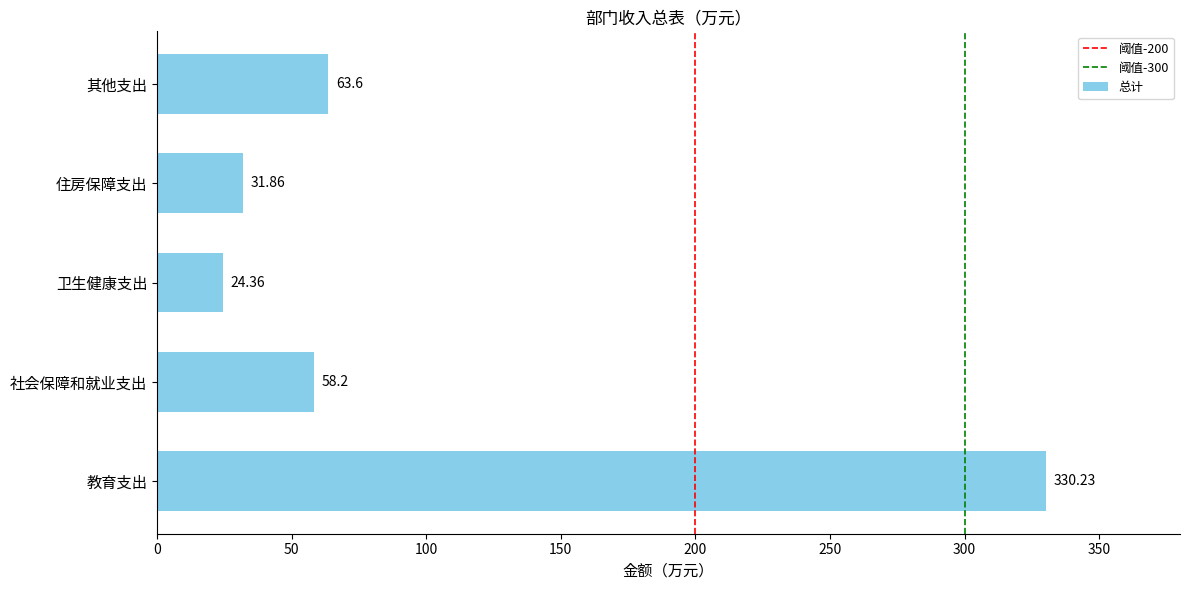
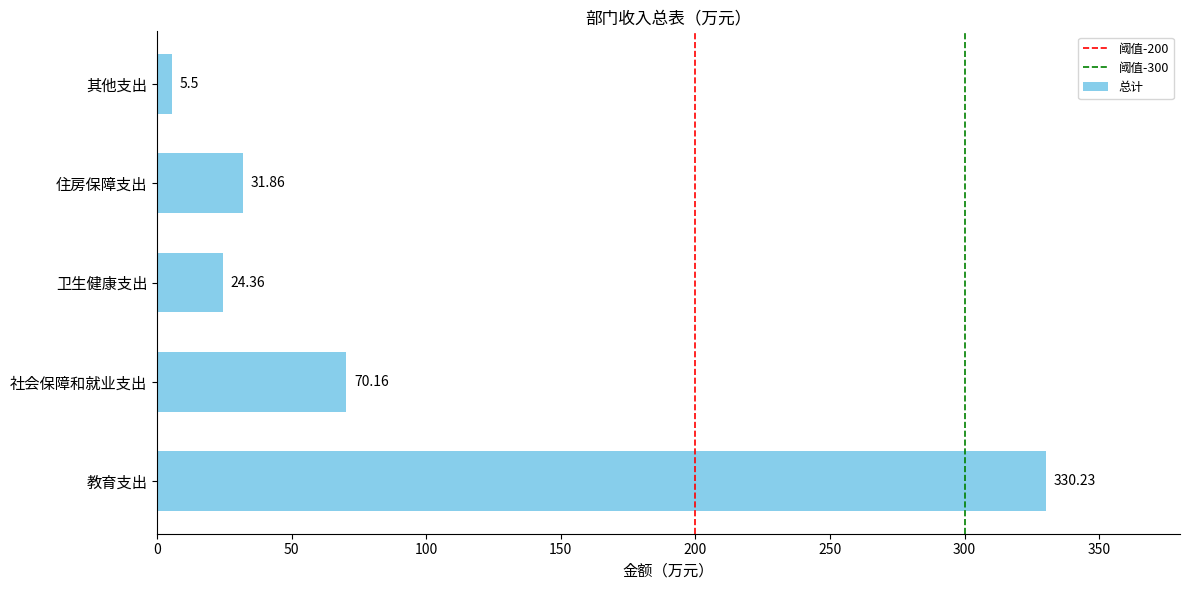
其他支出: 63.6 -> 5.5
社会保障和就业支出: 58.2 -> 70.16
